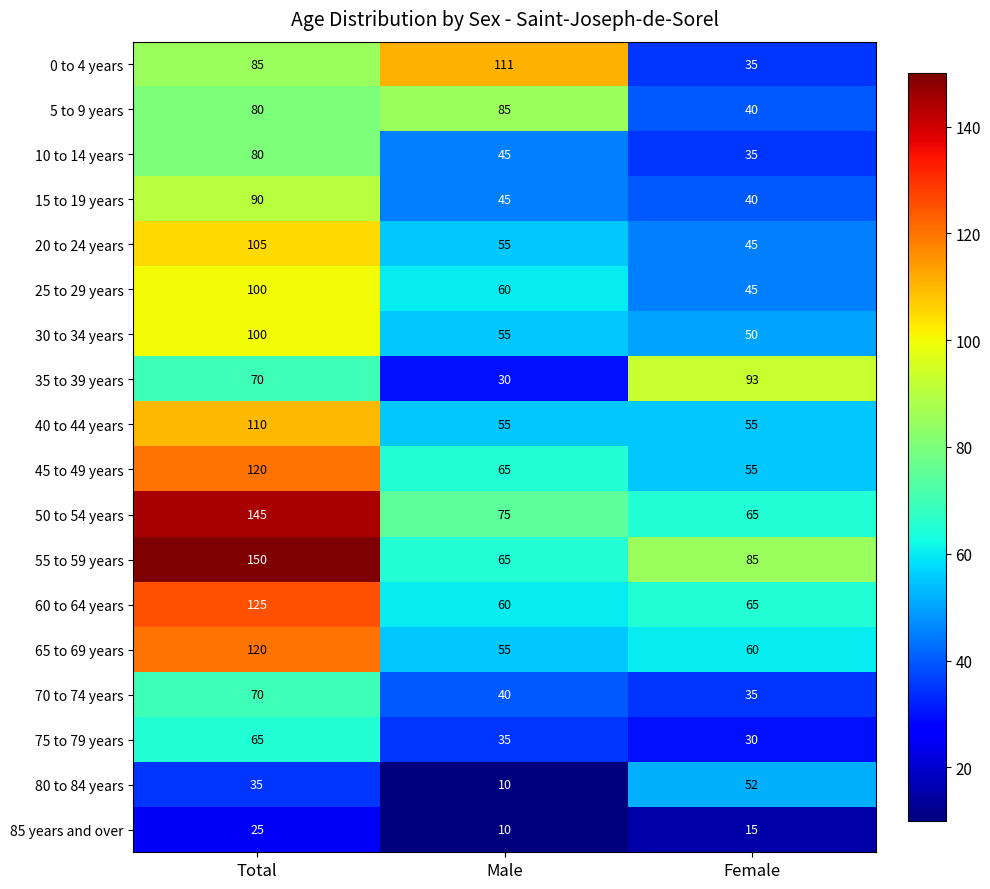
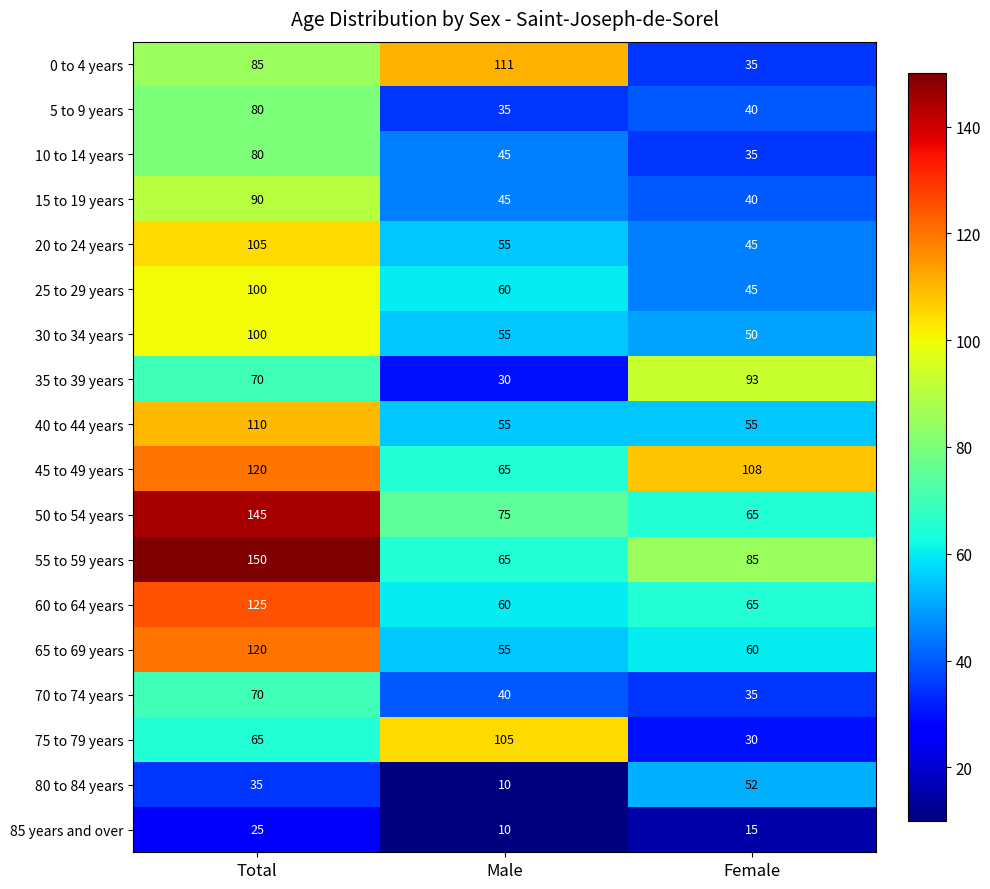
5 to 9 years, Male: 85 -> 35
45 to 49 years, Female: 55 -> 108
75 to 79 years, Male: 35 -> 105
